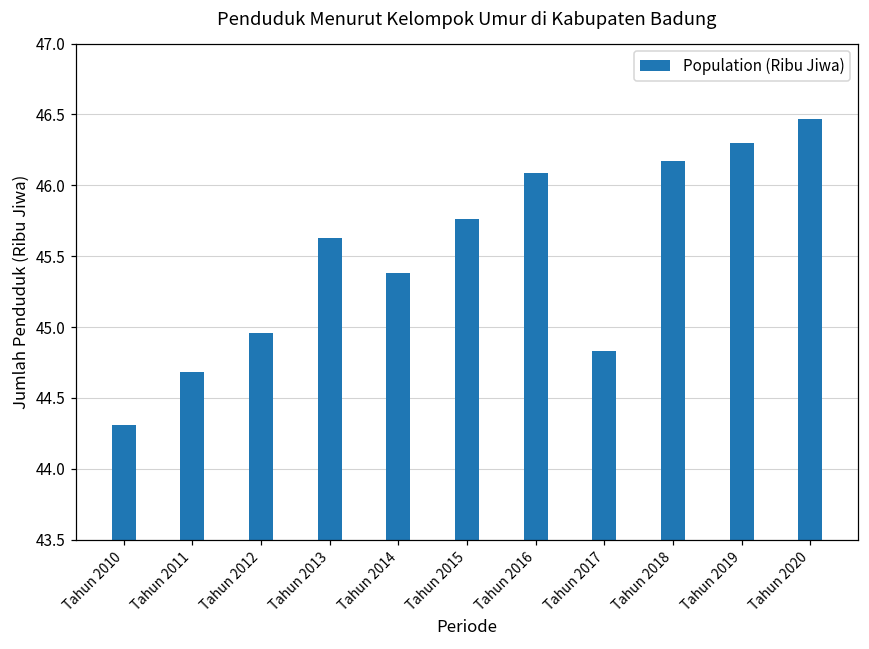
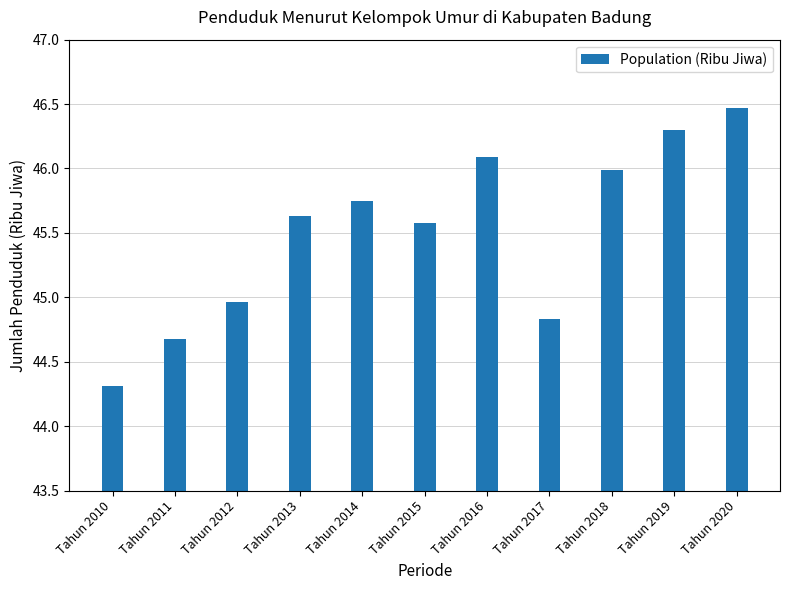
Tahun 2014: 45.38 -> 45.75
Tahun 2015: 45.76 -> 45.58
Tahun 2018: 46.17 -> 45.99
